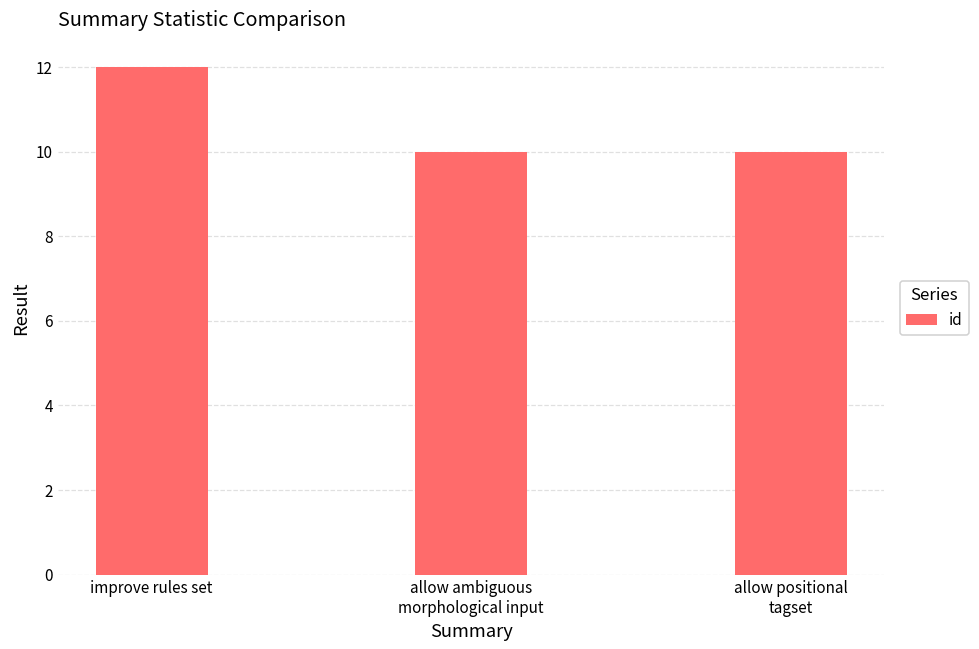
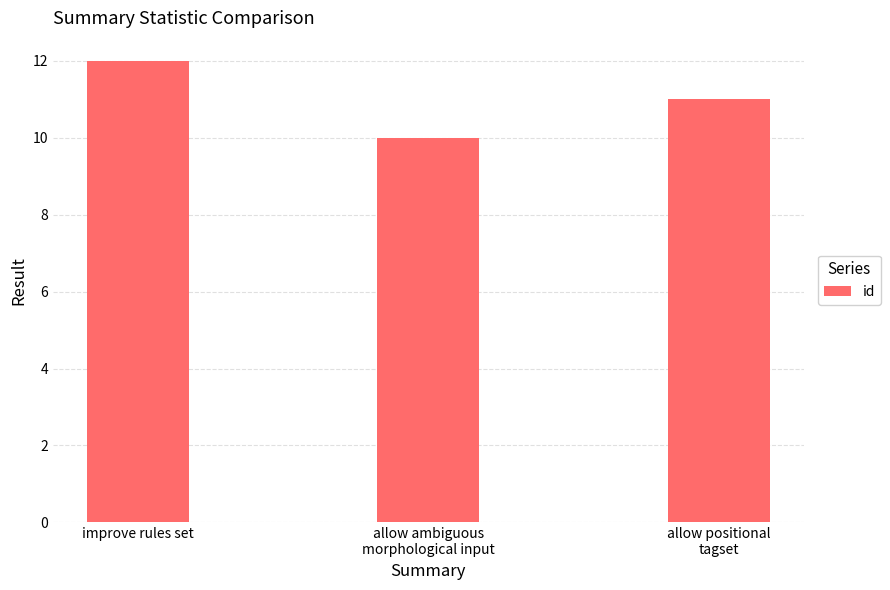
allow positional tagset: 10 -> 11
